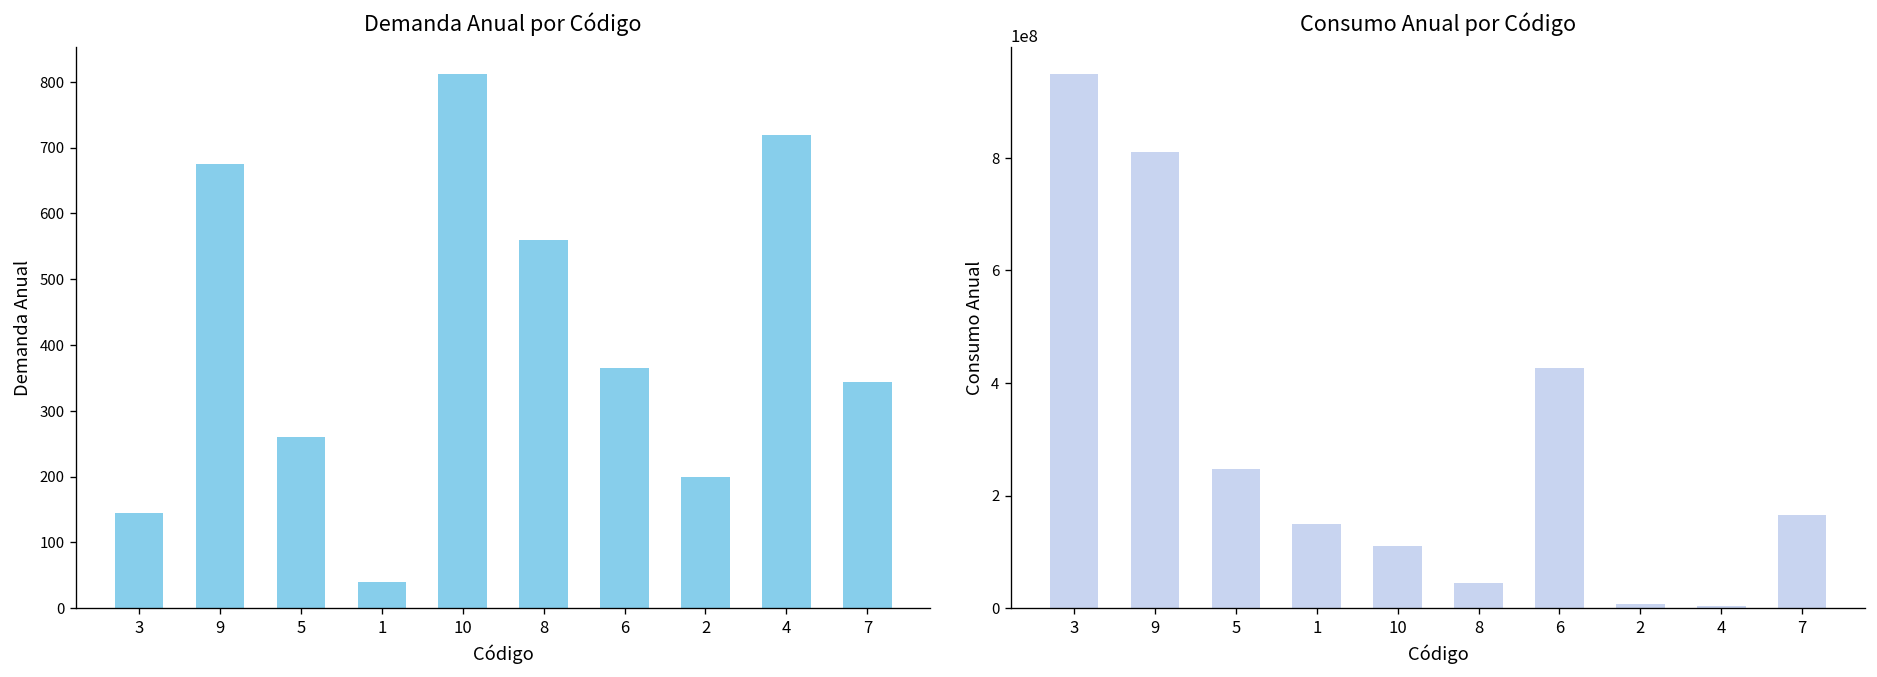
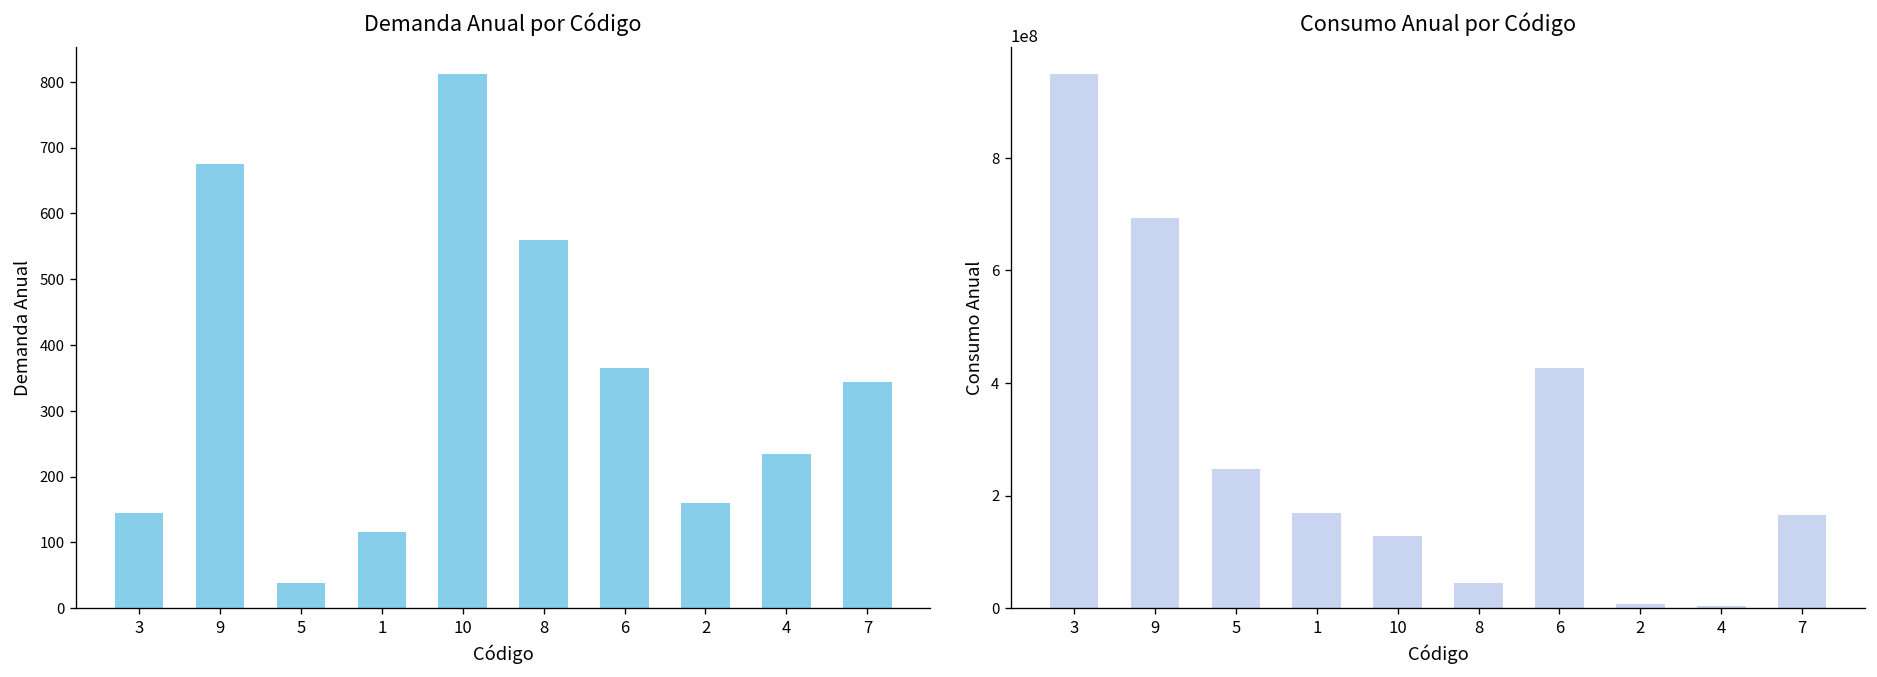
Demanda Anual por Código, 5: 260 -> 40
Demanda Anual por Código, 1: 40 -> 120
Demanda Anual por Código, 2: 200 -> 160
Demanda Anual por Código, 4: 720 -> 240
Consumo Anual por Código, 9: 810000000 -> 690000000
Consumo Anual por Código, 1: 150000000 -> 170000000
Consumo Anual por Código, 10: 110000000 -> 130000000
